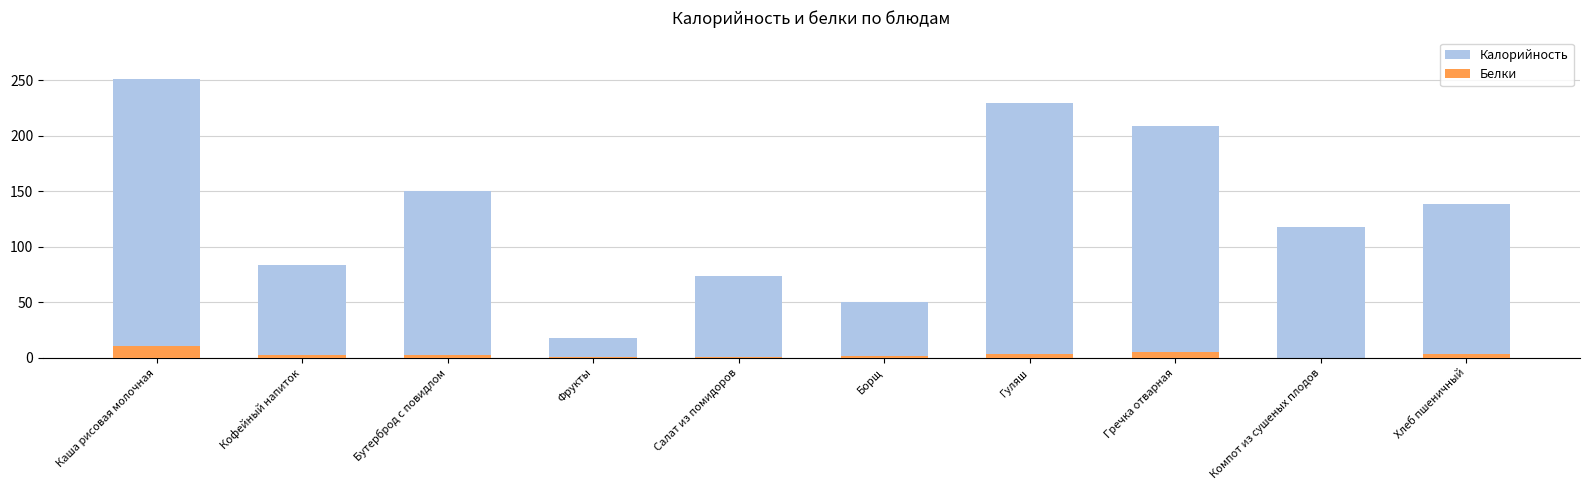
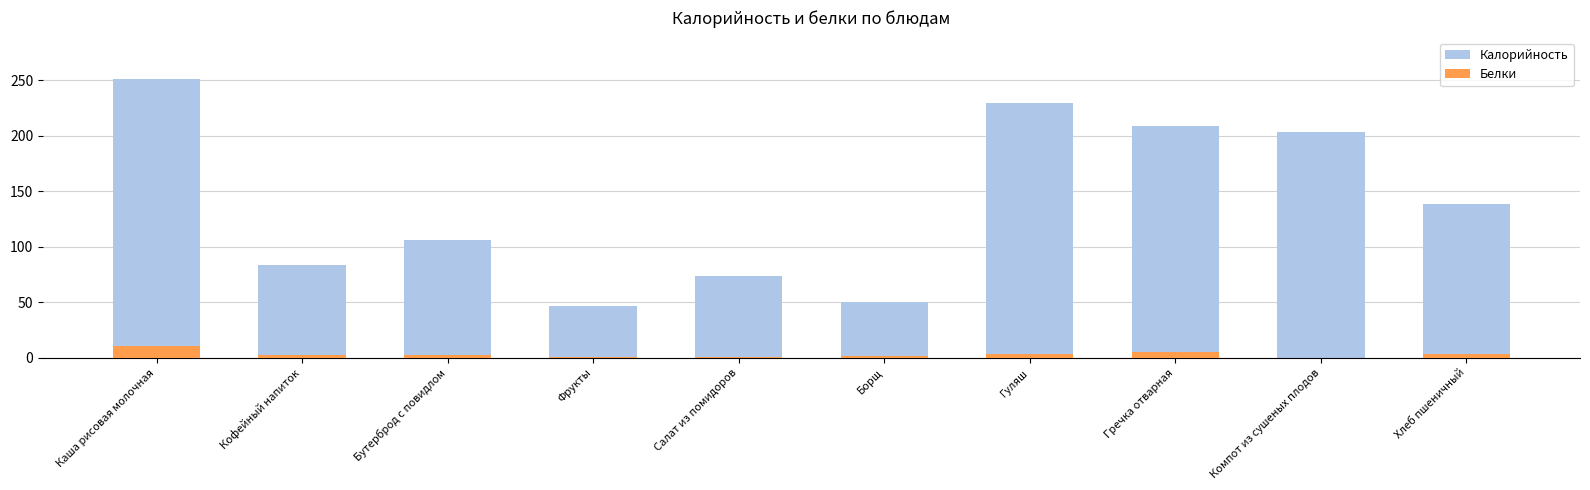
Калорийность, Бутерброд с повидлом: 150 -> 106
Калорийность, Фрукты: 18 -> 47
Калорийность, Компот из сушеных плодов: 118 -> 203
